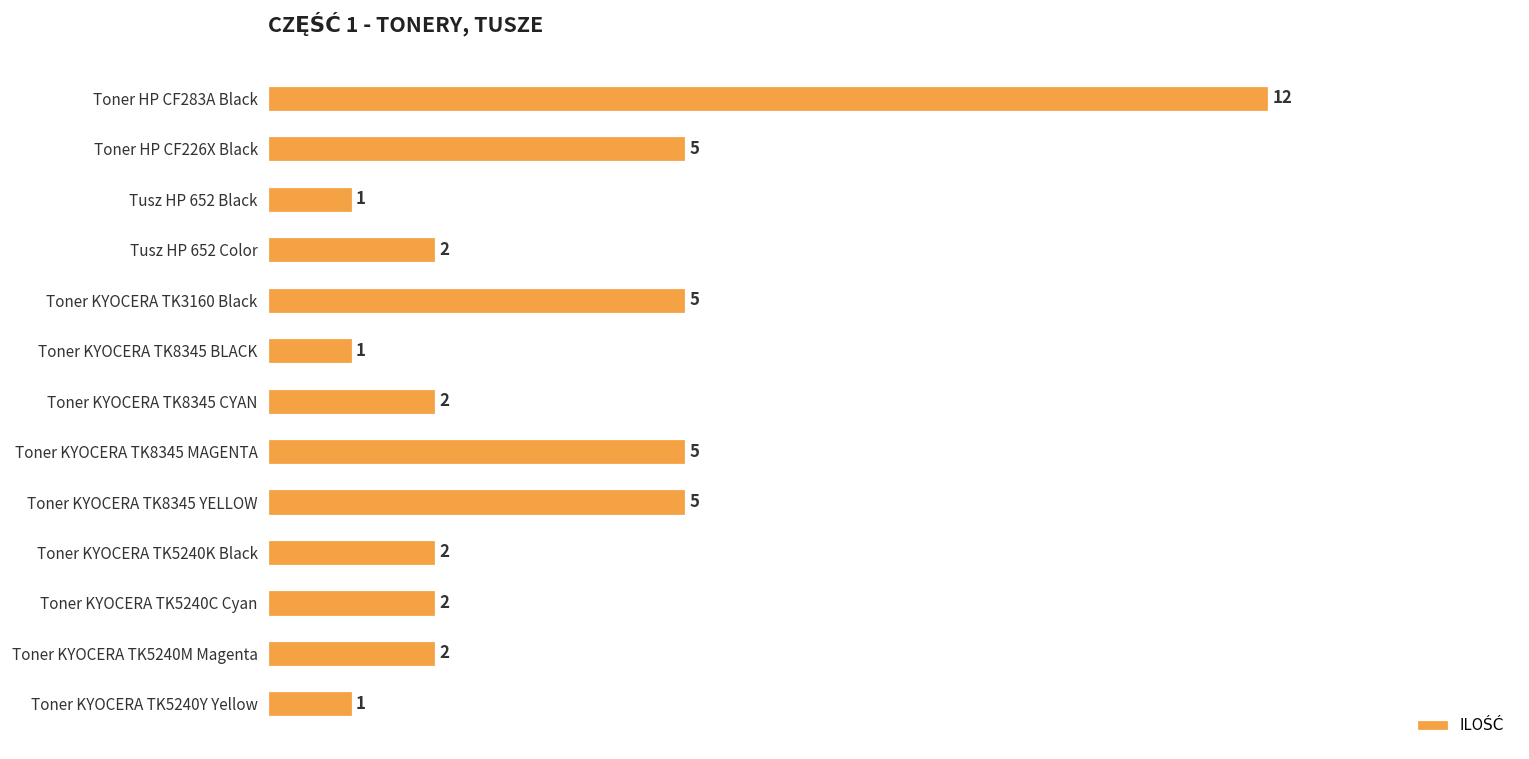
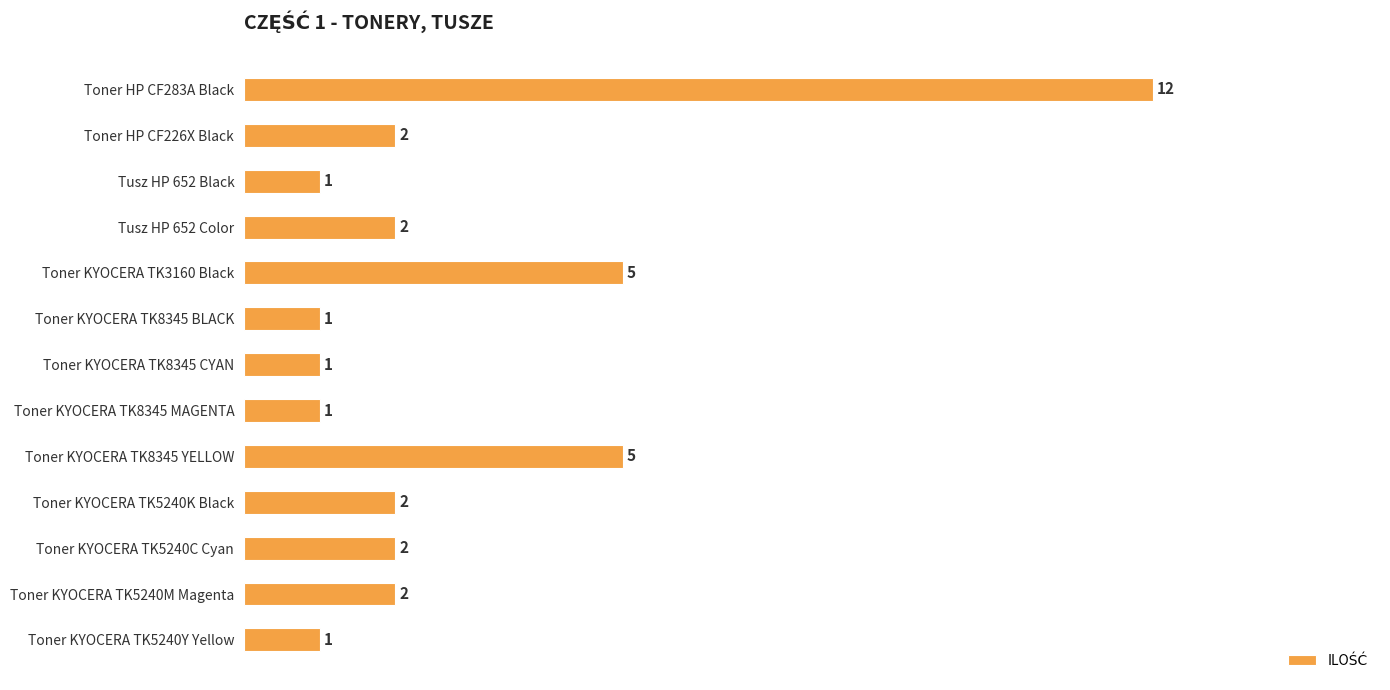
Toner HP CF226X Black: 5 -> 2
Toner KYOCERA TK8345 CYAN: 2 -> 1
Toner KYOCERA TK8345 MAGENTA: 5 -> 1
